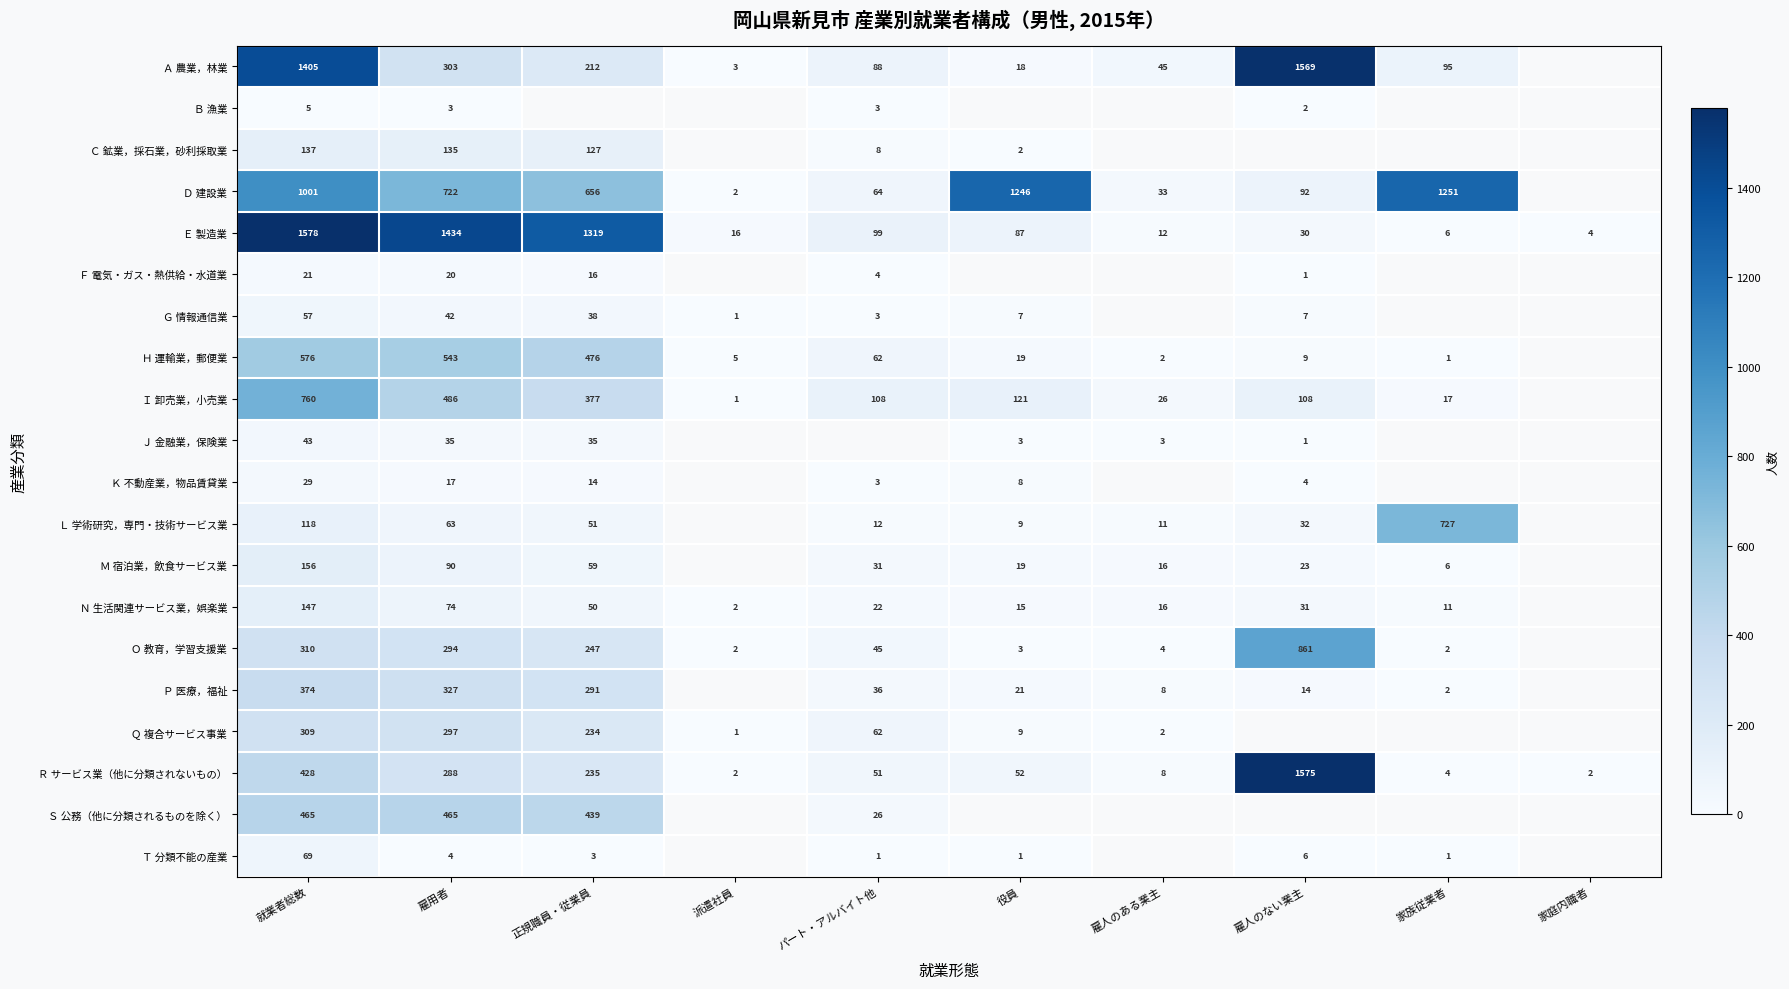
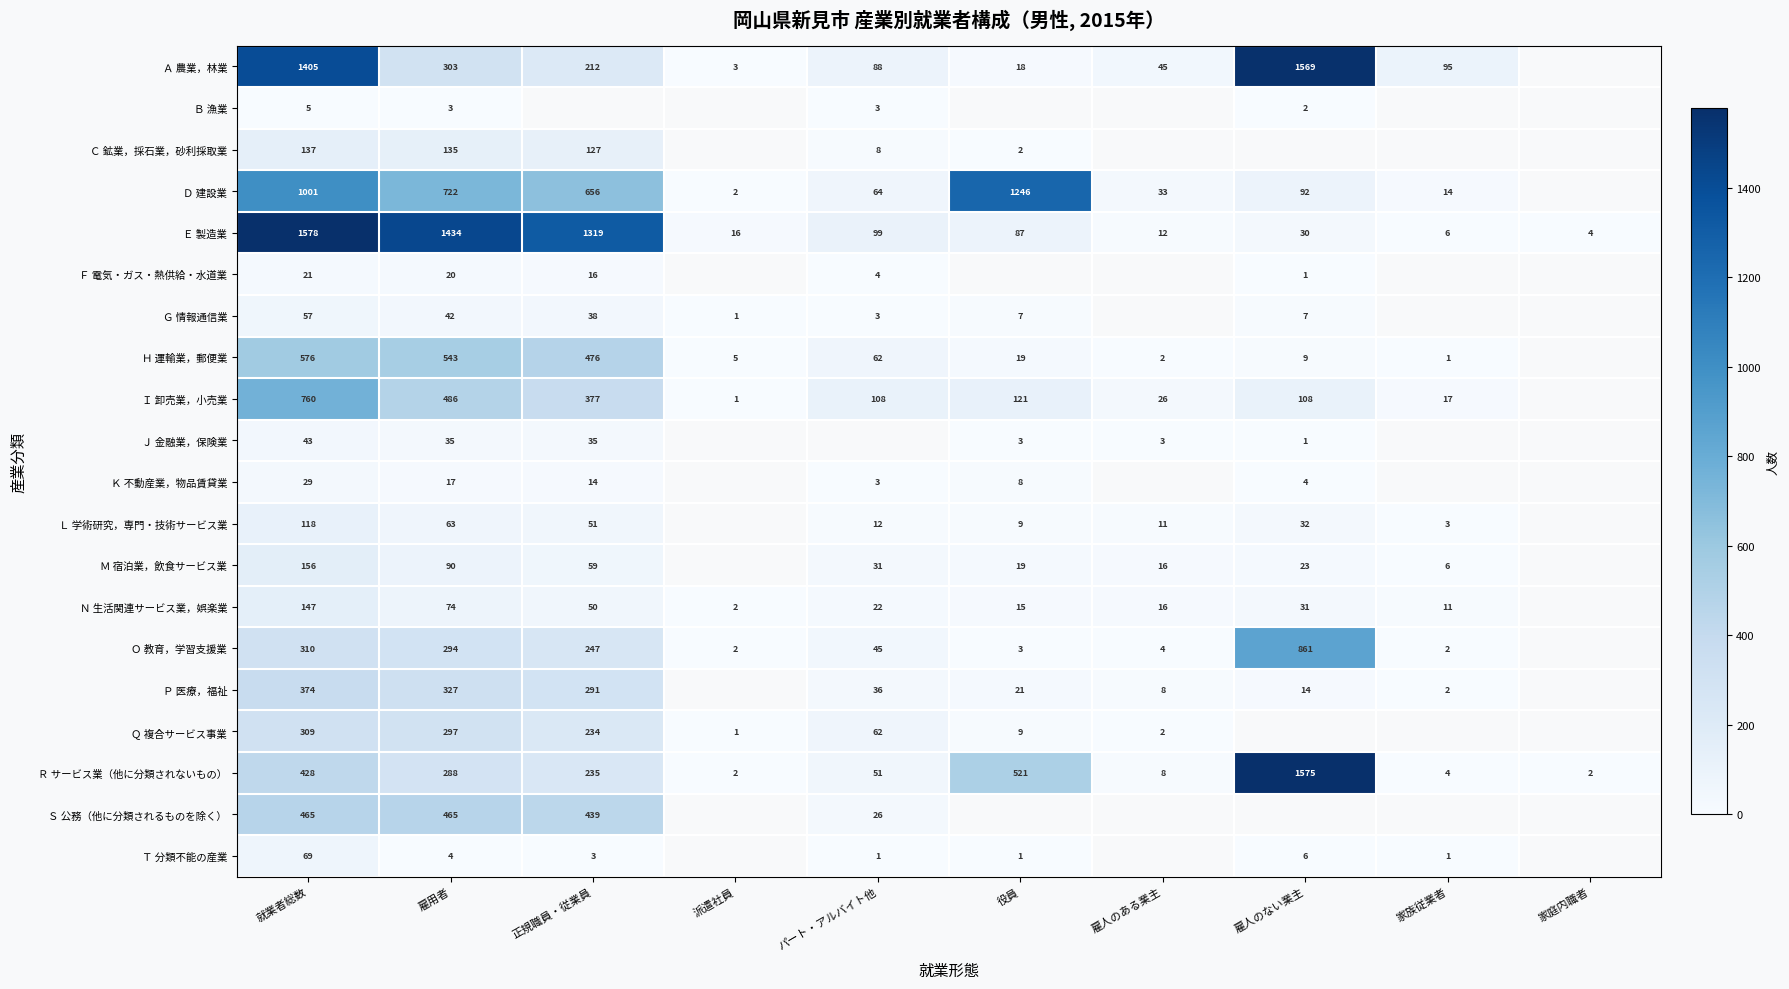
Ｄ 建設業, 家族従業者: 1251 -> 14
Ｌ 学術研究，専門・技術サービス業, 家族従業者: 727 -> 3
Ｒ サービス業（他に分類されないもの）, 役員: 52 -> 521
